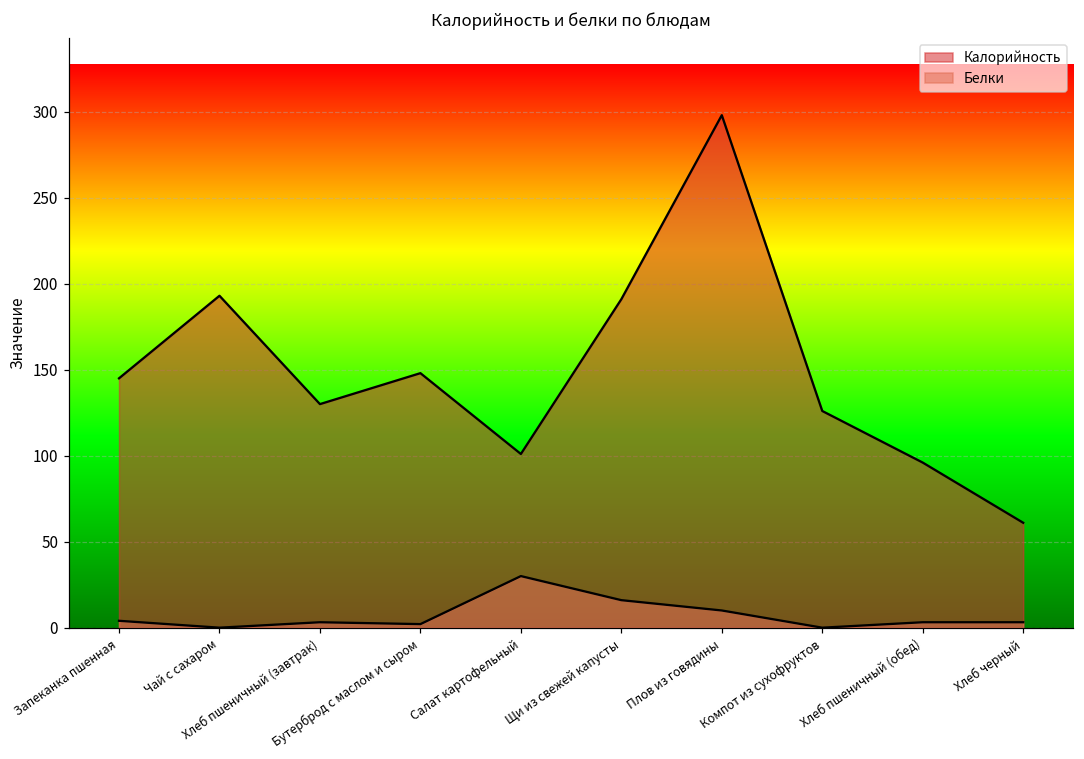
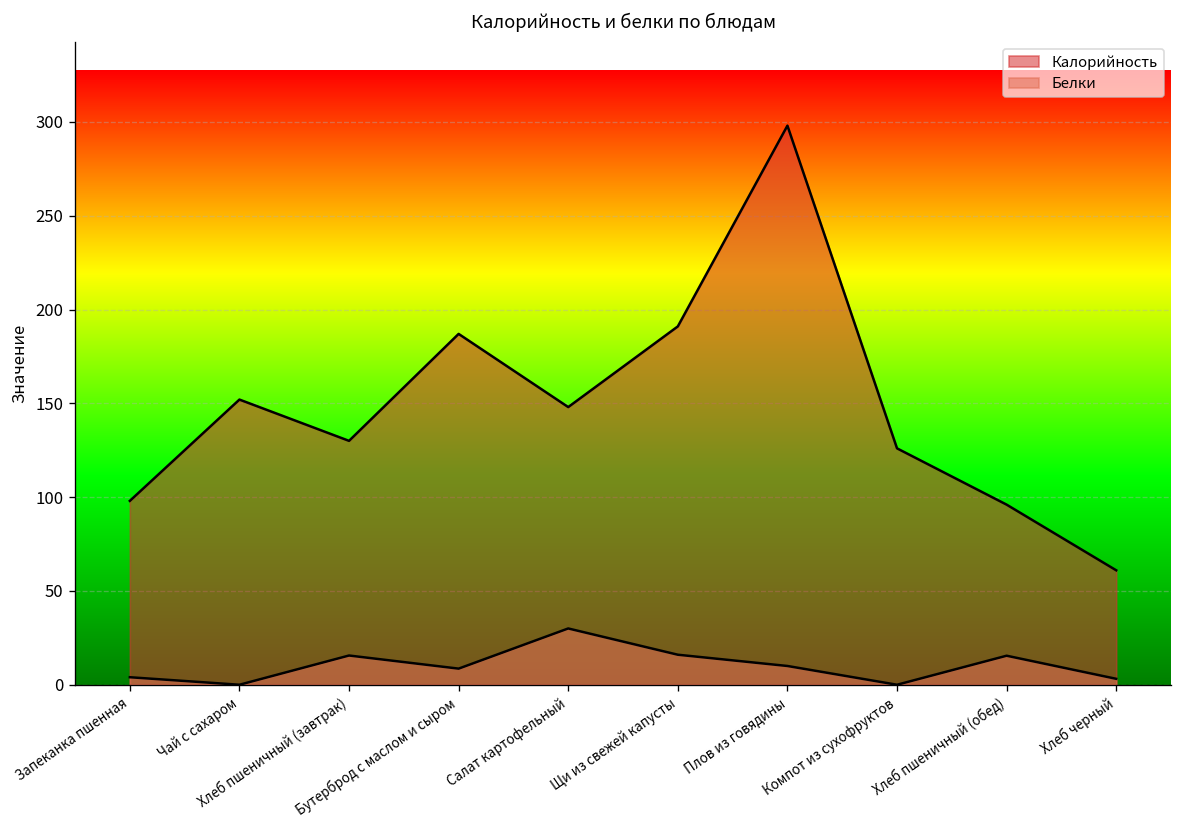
Калорийность, Запеканка пшенная: 145 -> 98
Калорийность, Чай с сахаром: 193 -> 152
Белки, Хлеб пшеничный (завтрак): 3 -> 16
Калорийность, Бутерброд с маслом и сыром: 148 -> 187
Белки, Бутерброд с маслом и сыром: 2 -> 9
Калорийность, Салат картофельный: 101 -> 148
Белки, Хлеб пшеничный (обед): 3 -> 15
